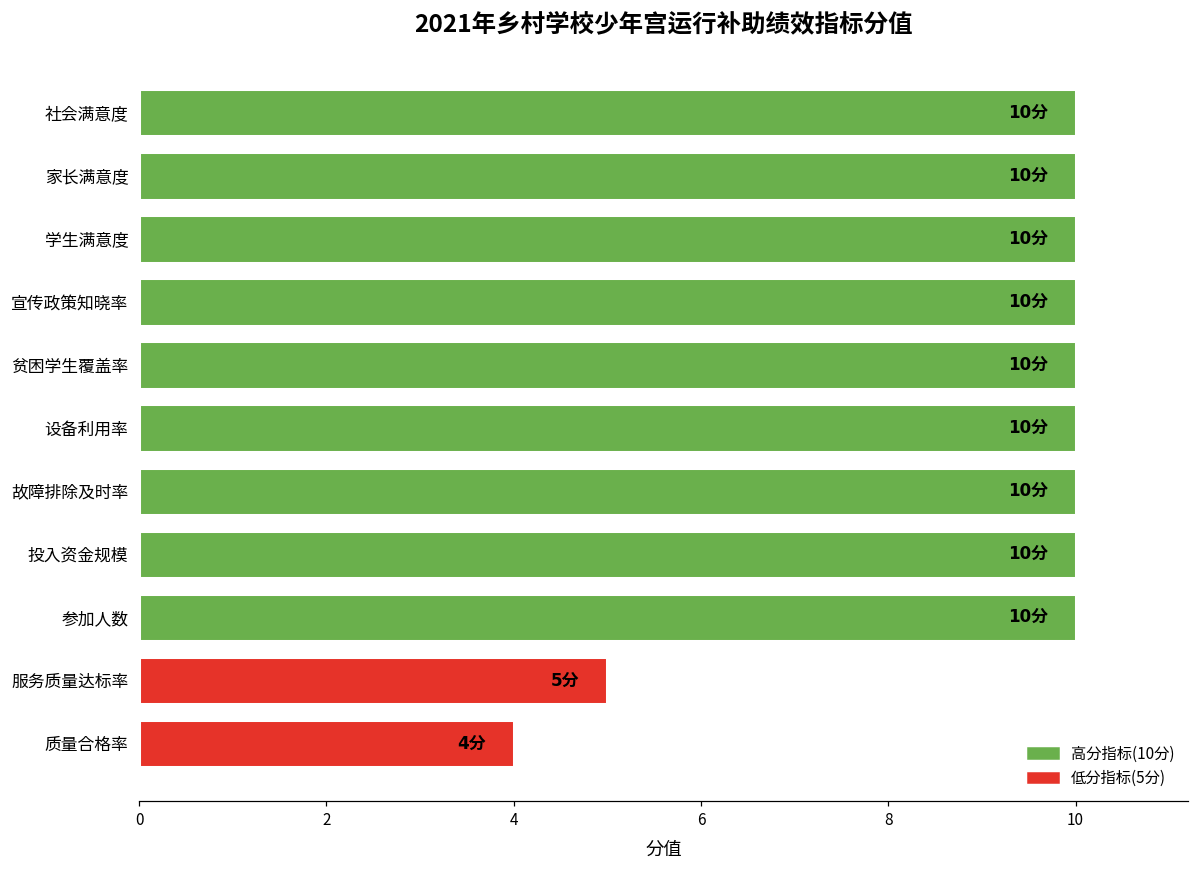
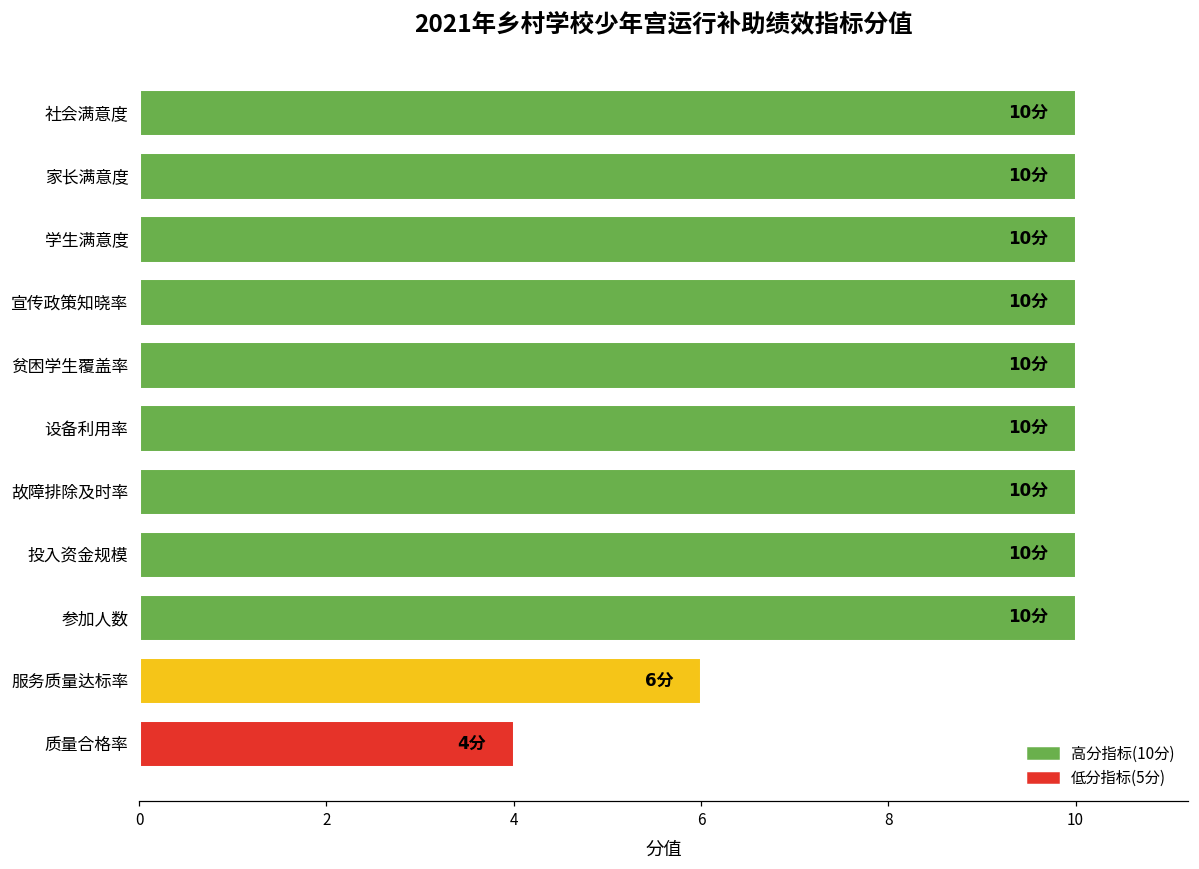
服务质量达标率: 5分 -> 6分
